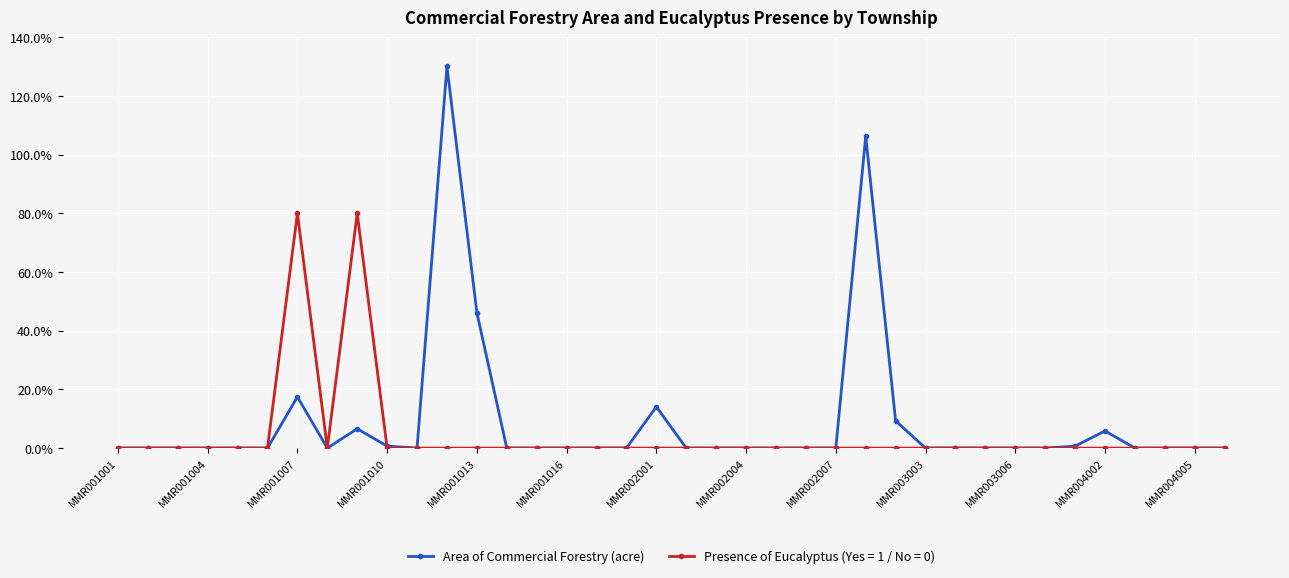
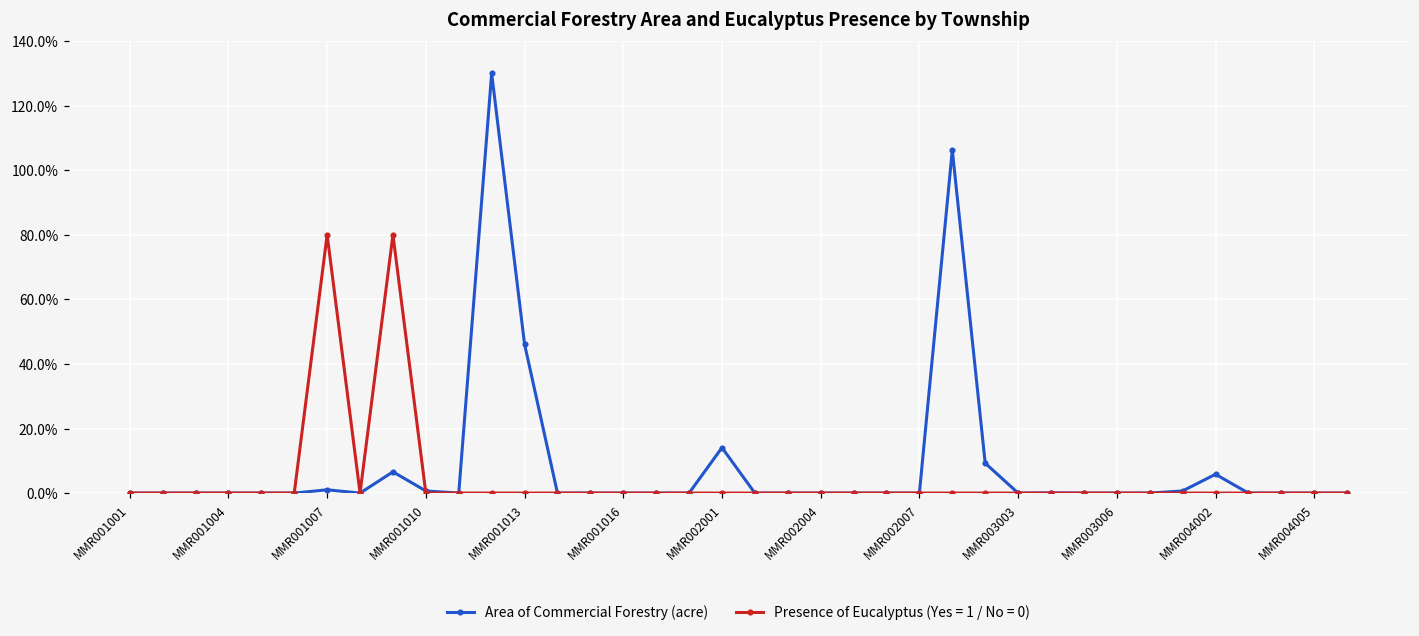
Area of Commercial Forestry (acre), MMR001007: 17% -> 1%
